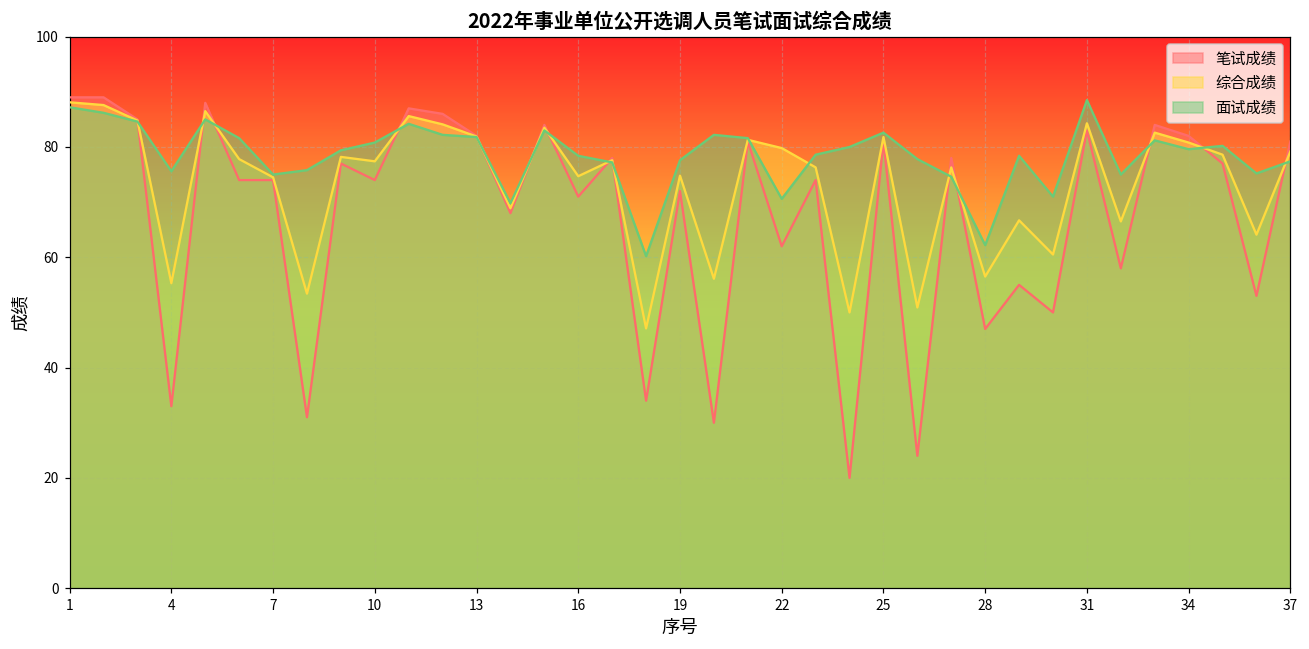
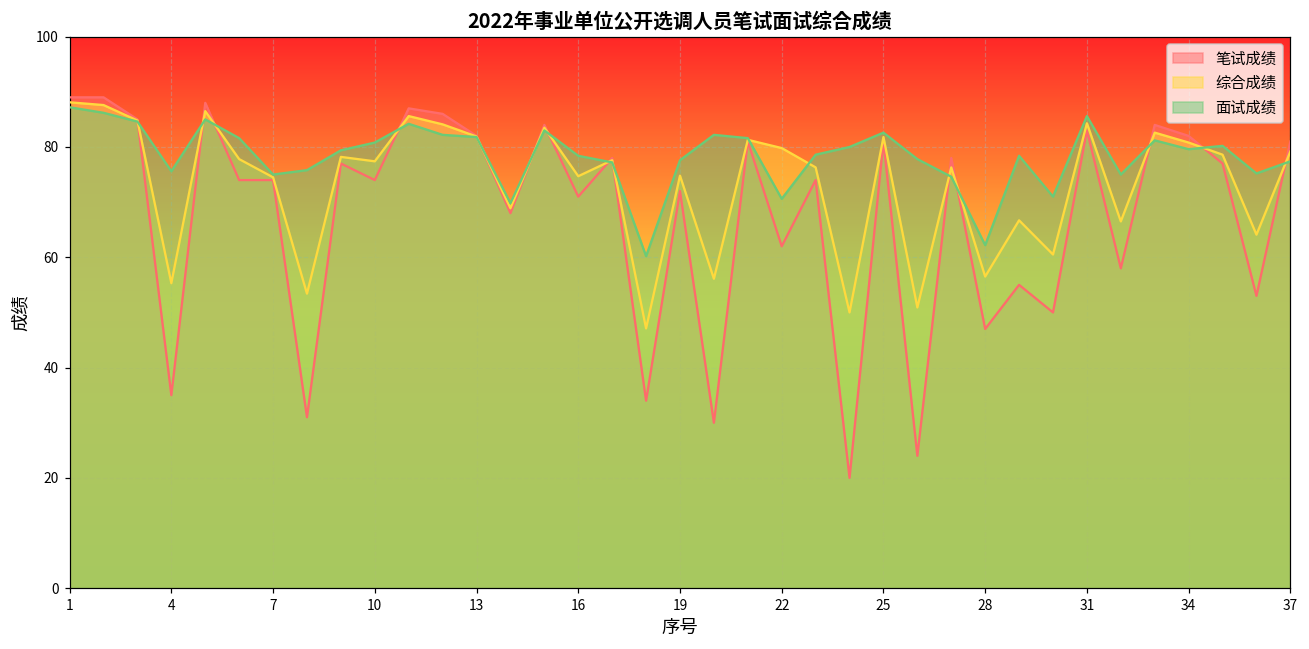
笔试成绩, 4: 33 -> 35
面试成绩, 31: 89 -> 86
